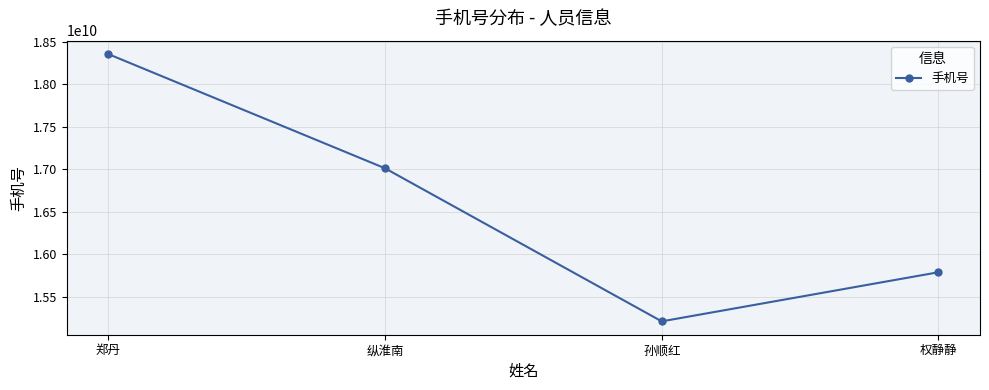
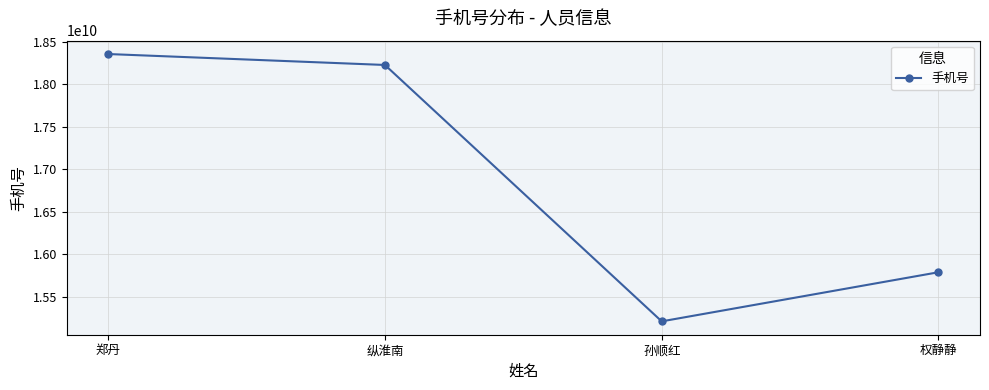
纵淮南: 17000000000 -> 18200000000
